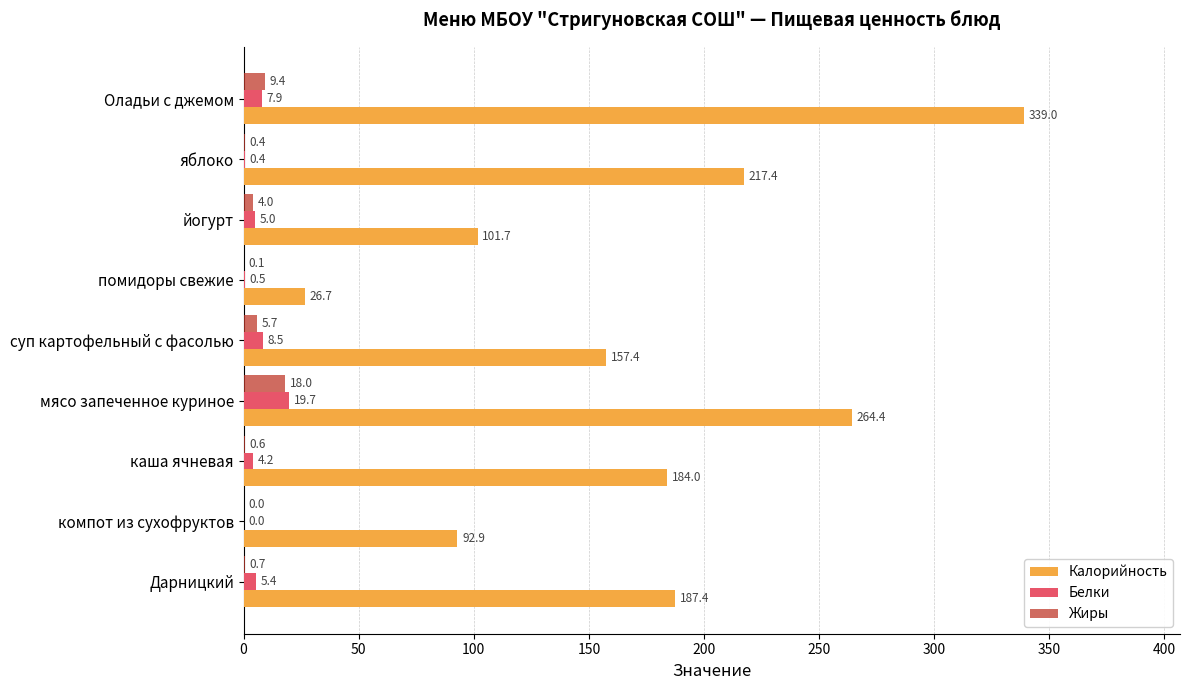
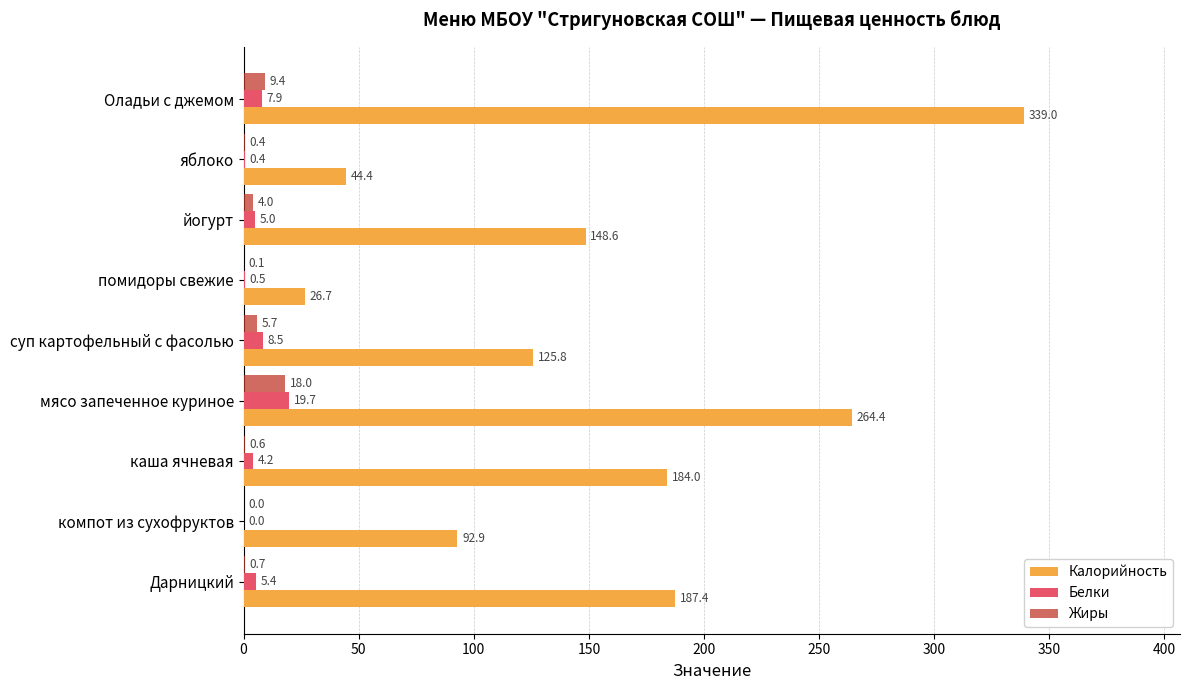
Калорийность, яблоко: 217.4 -> 44.4
Калорийность, йогурт: 101.7 -> 148.6
Калорийность, суп картофельный с фасолью: 157.4 -> 125.8
